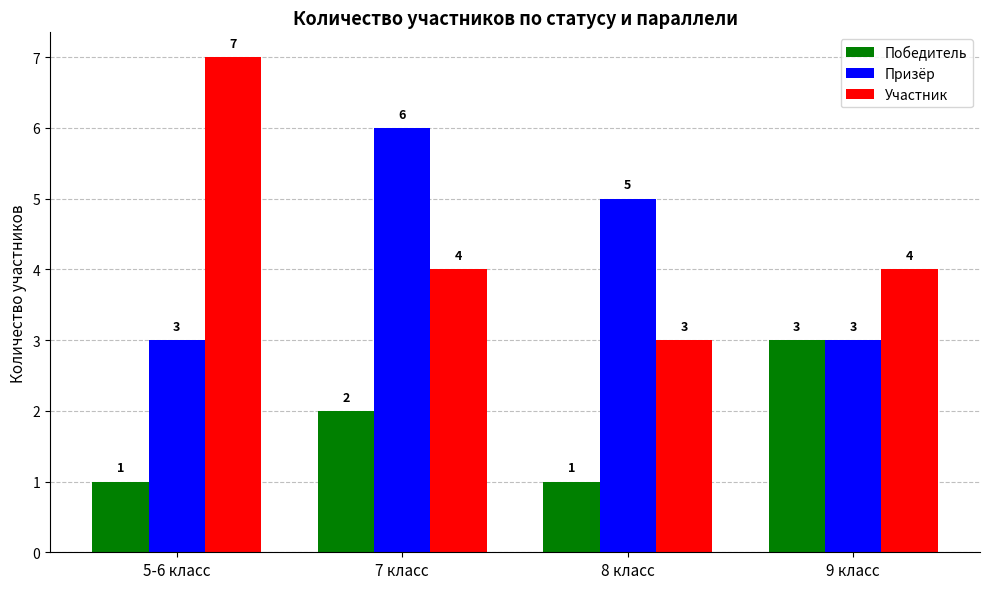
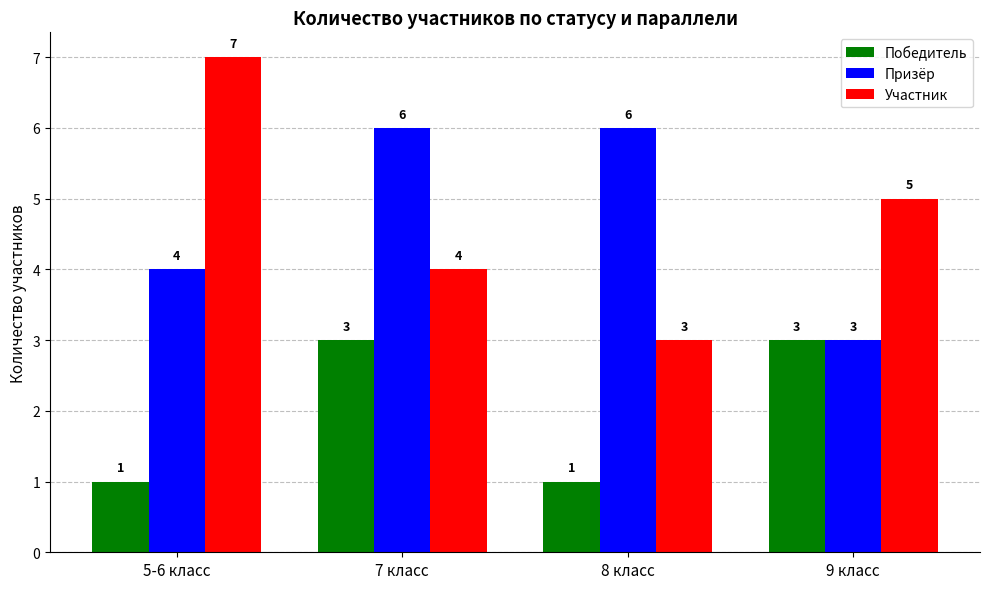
Призёр, 5-6 класс: 3 -> 4
Победитель, 7 класс: 2 -> 3
Призёр, 8 класс: 5 -> 6
Участник, 9 класс: 4 -> 5
